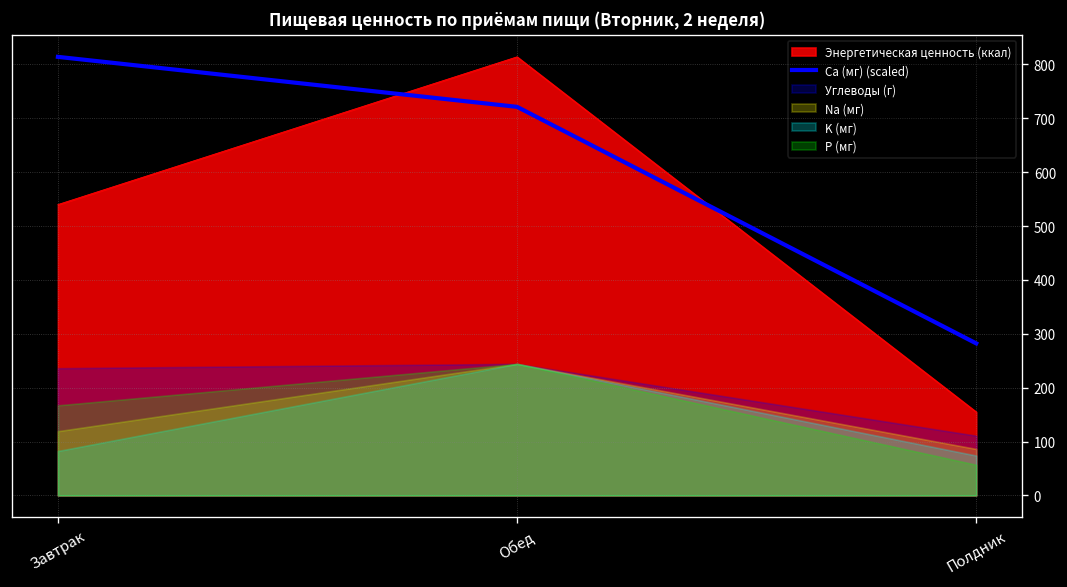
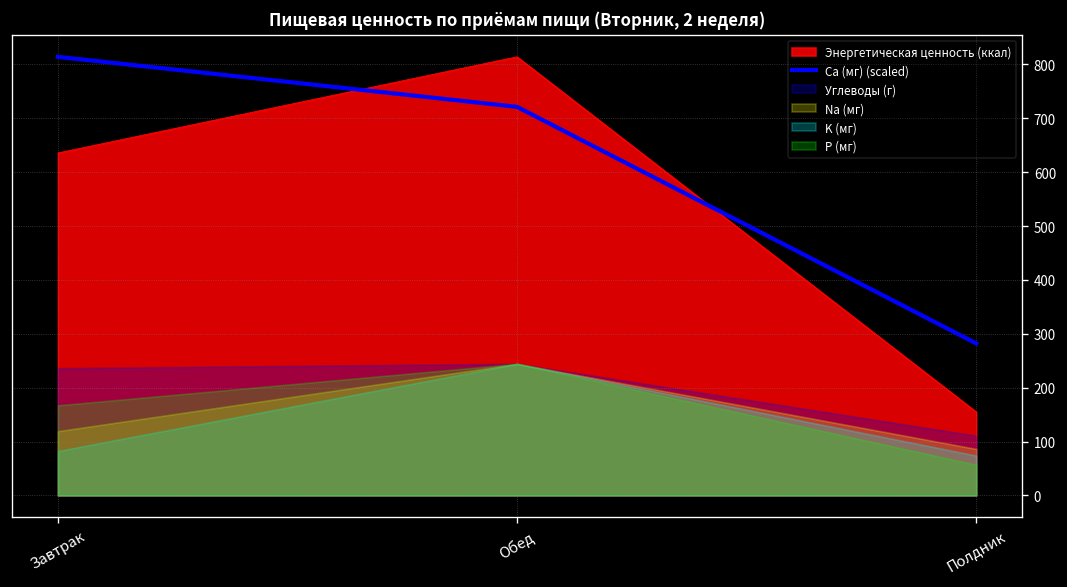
Энергетическая ценность (ккал), Завтрак: 540 -> 640
